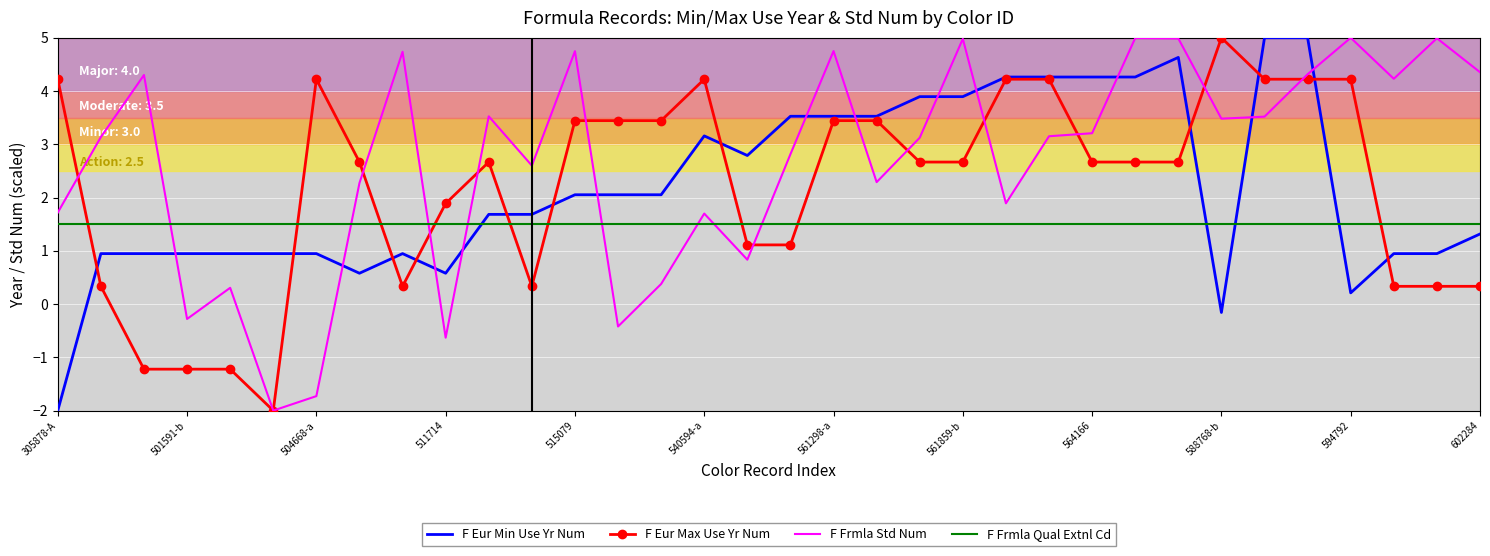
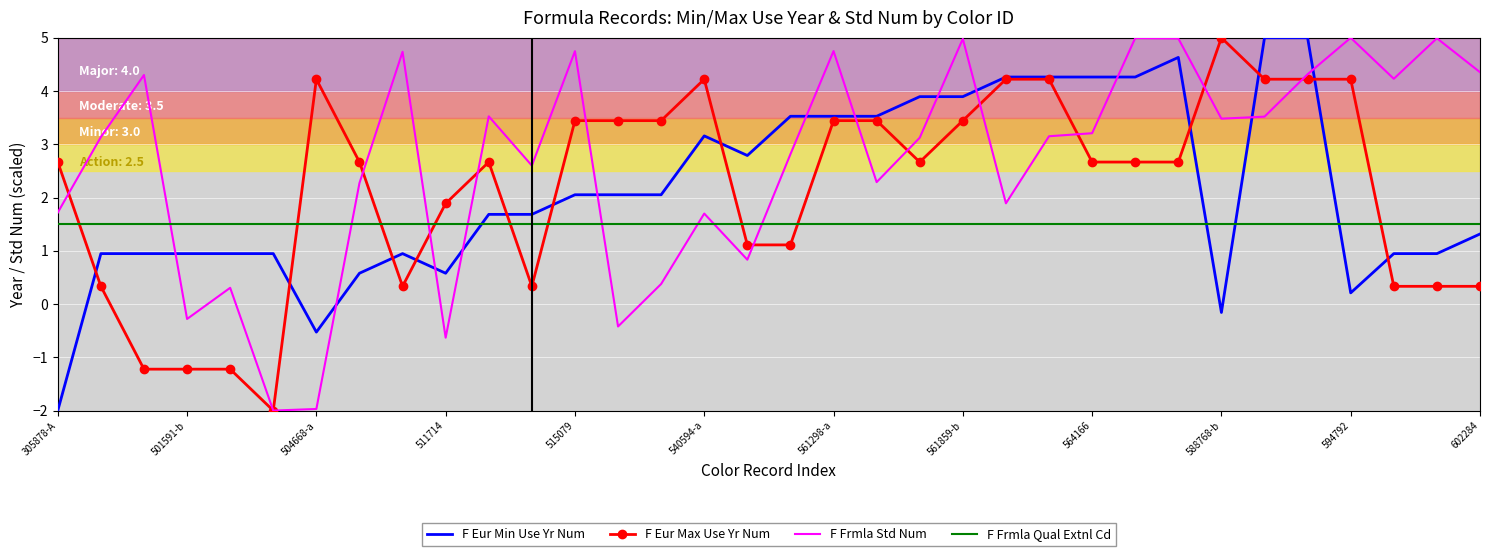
F Eur Max Use Yr Num, 305878-A: 4.2 -> 2.7
F Eur Min Use Yr Num, 504668-a: 0.9 -> -0.5
F Frmla Std Num, 504668-a: -1.7 -> -2.0
F Eur Max Use Yr Num, 561859-b: 2.7 -> 3.4
